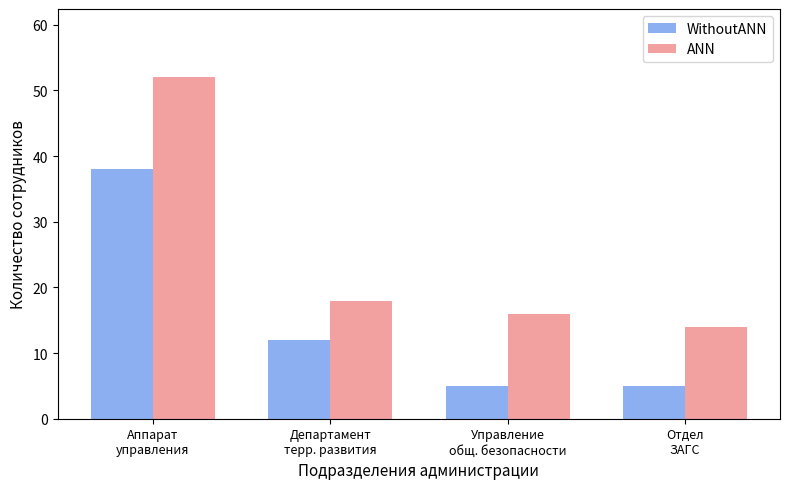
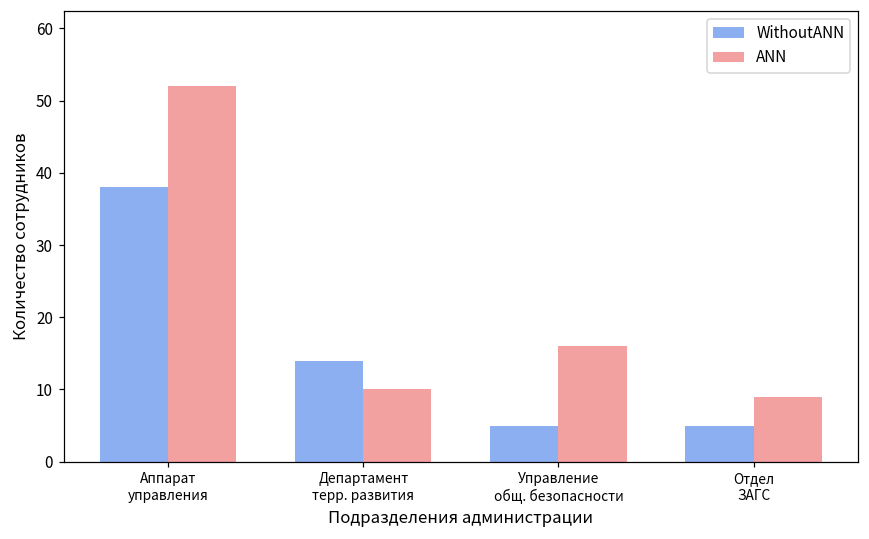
WithoutANN, Департамент терр. развития: 12 -> 14
ANN, Департамент терр. развития: 18 -> 10
ANN, Отдел ЗАГС: 14 -> 9
